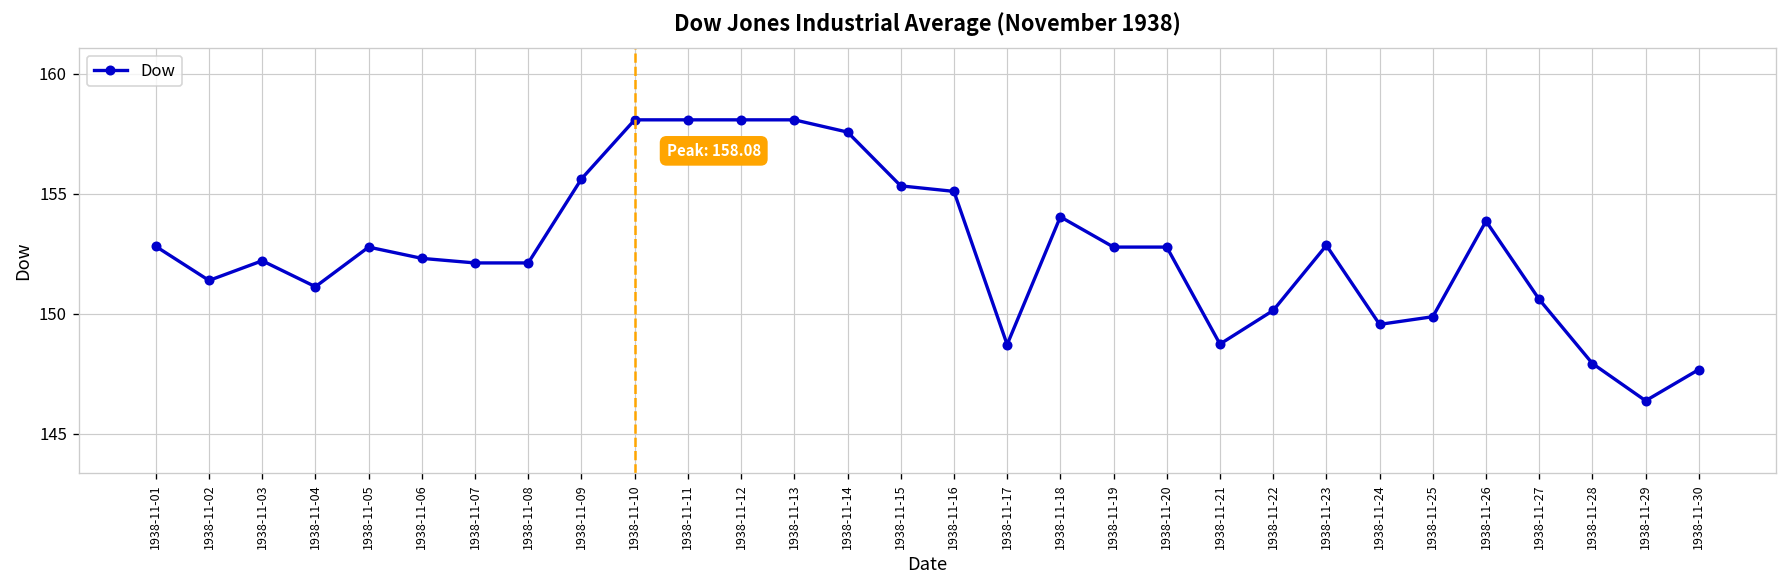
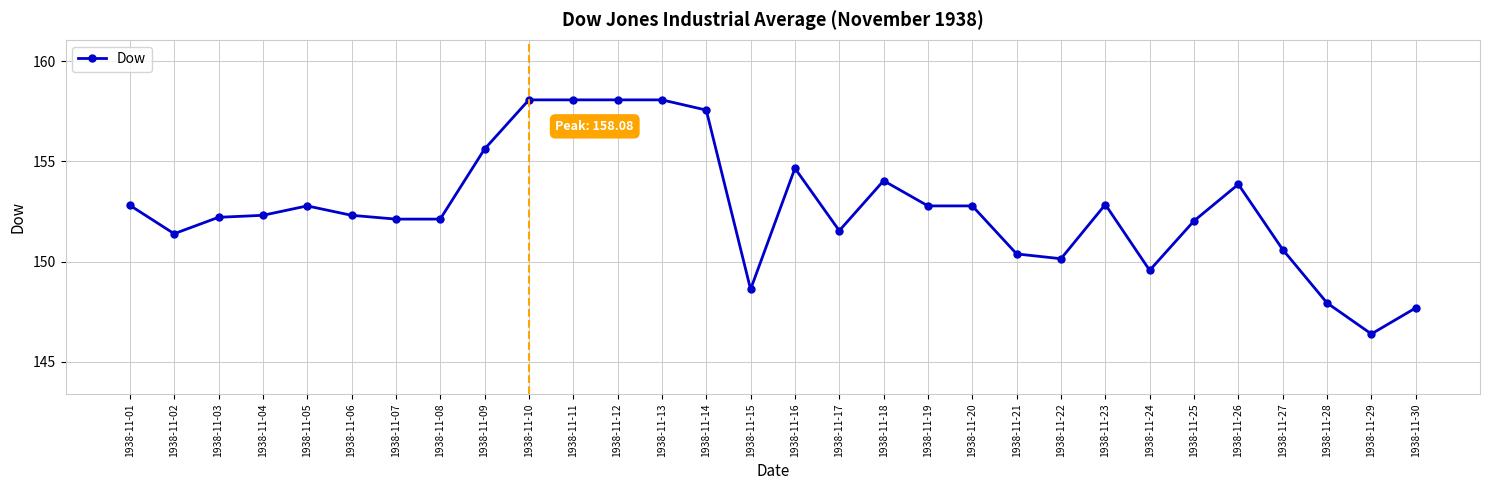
1938-11-04: 151.1 -> 152.3
1938-11-15: 155.3 -> 148.6
1938-11-16: 155.1 -> 154.7
1938-11-17: 148.7 -> 151.5
1938-11-21: 148.7 -> 150.4
1938-11-25: 149.9 -> 152.0
